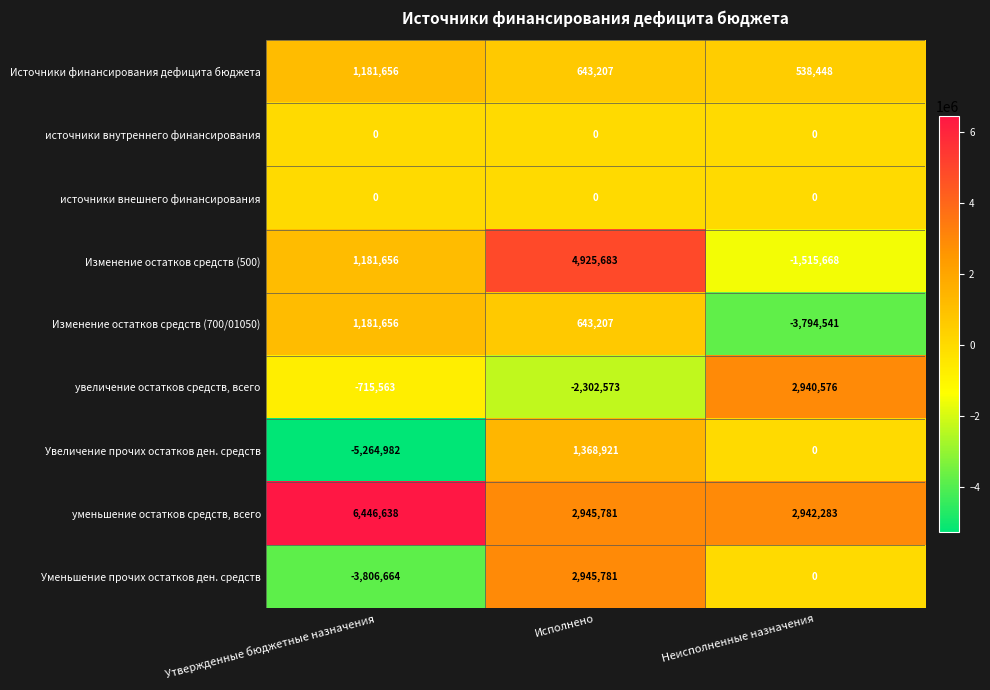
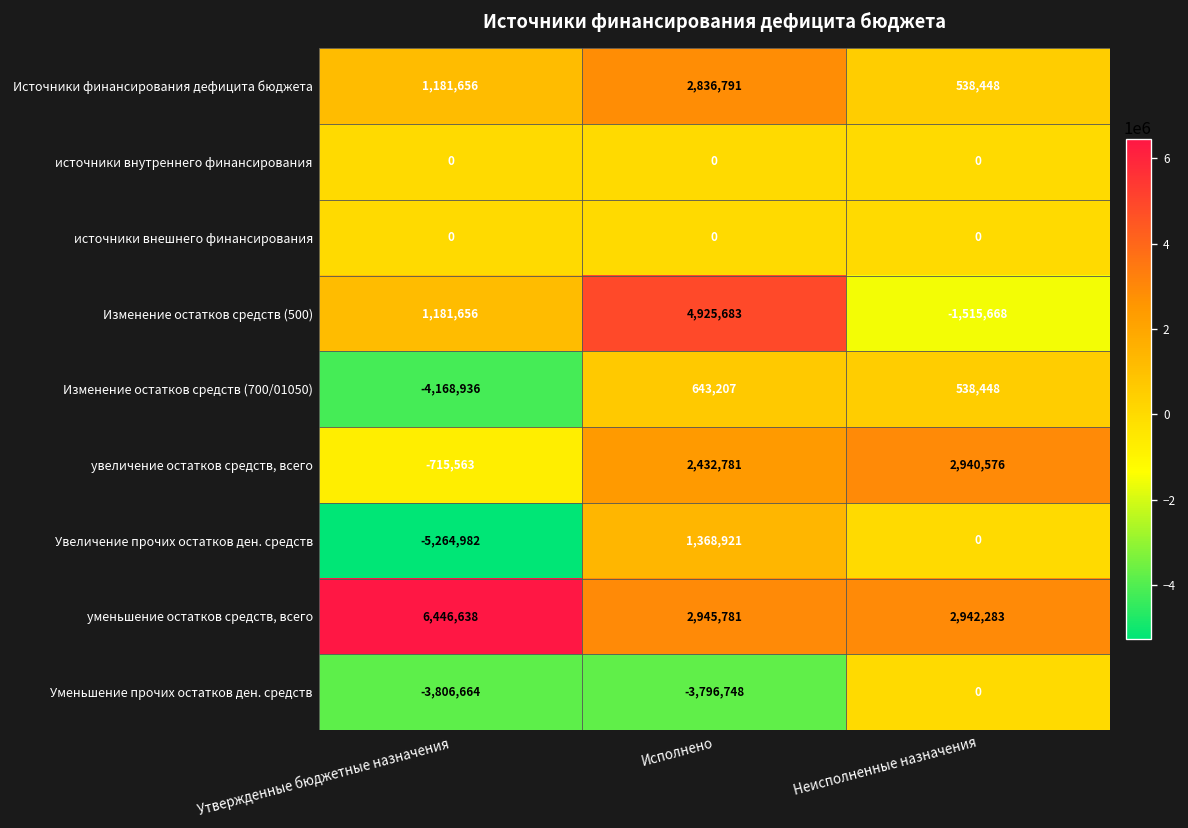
Источники финансирования дефицита бюджета, Исполнено: 643,207 -> 2,836,791
Изменение остатков средств (700/01050), Утвержденные бюджетные назначения: 1,181,656 -> -4,168,936
Изменение остатков средств (700/01050), Неисполненные назначения: -3,794,541 -> 538,448
увеличение остатков средств, всего, Исполнено: -2,302,573 -> 2,432,781
Уменьшение прочих остатков ден. средств, Исполнено: 2,945,781 -> -3,796,748
